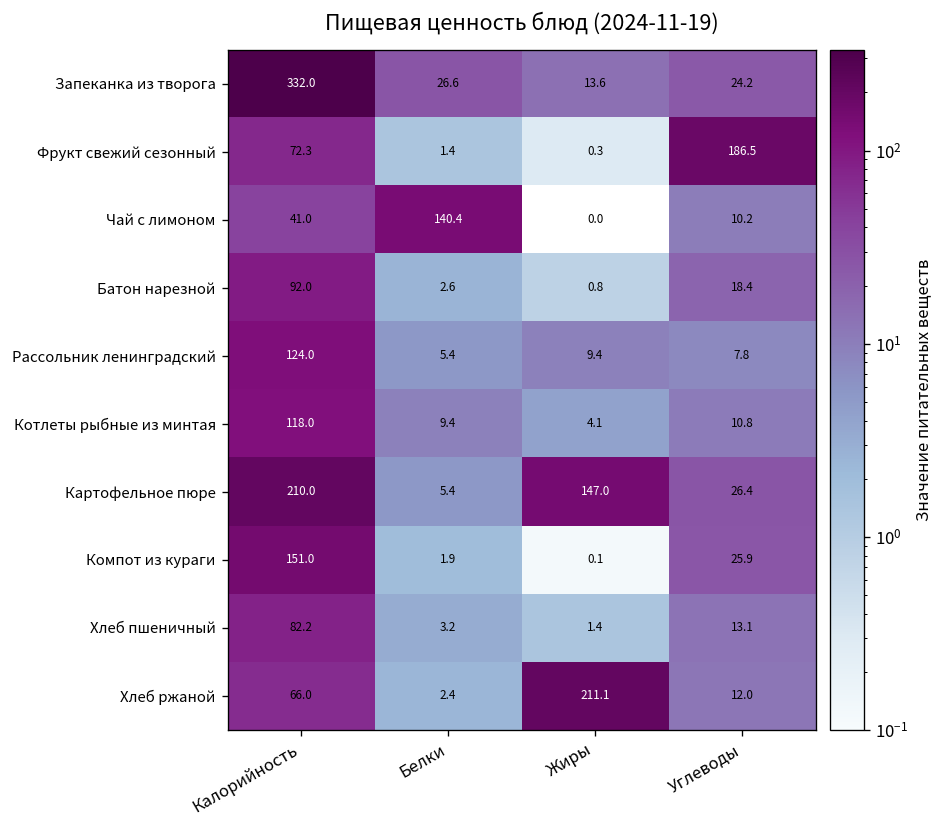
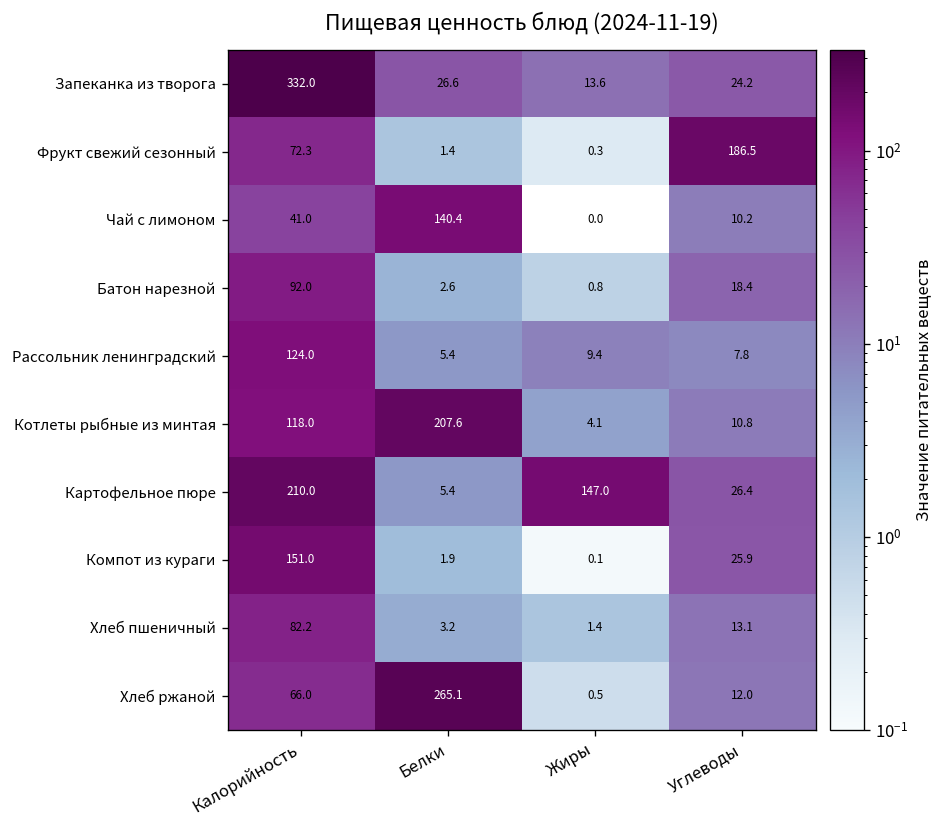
Котлеты рыбные из минтая, Белки: 9.4 -> 207.6
Хлеб ржаной, Белки: 2.4 -> 265.1
Хлеб ржаной, Жиры: 211.1 -> 0.5
